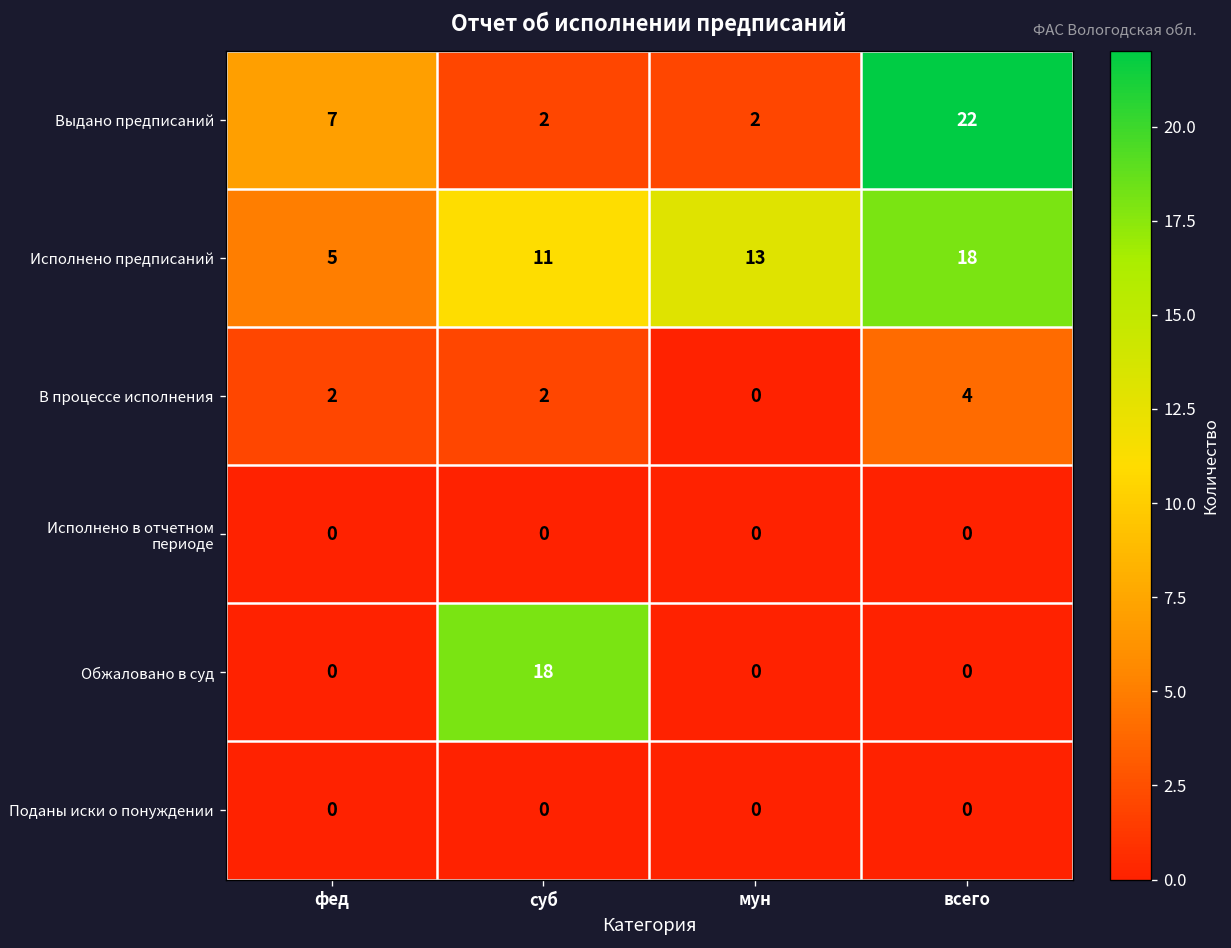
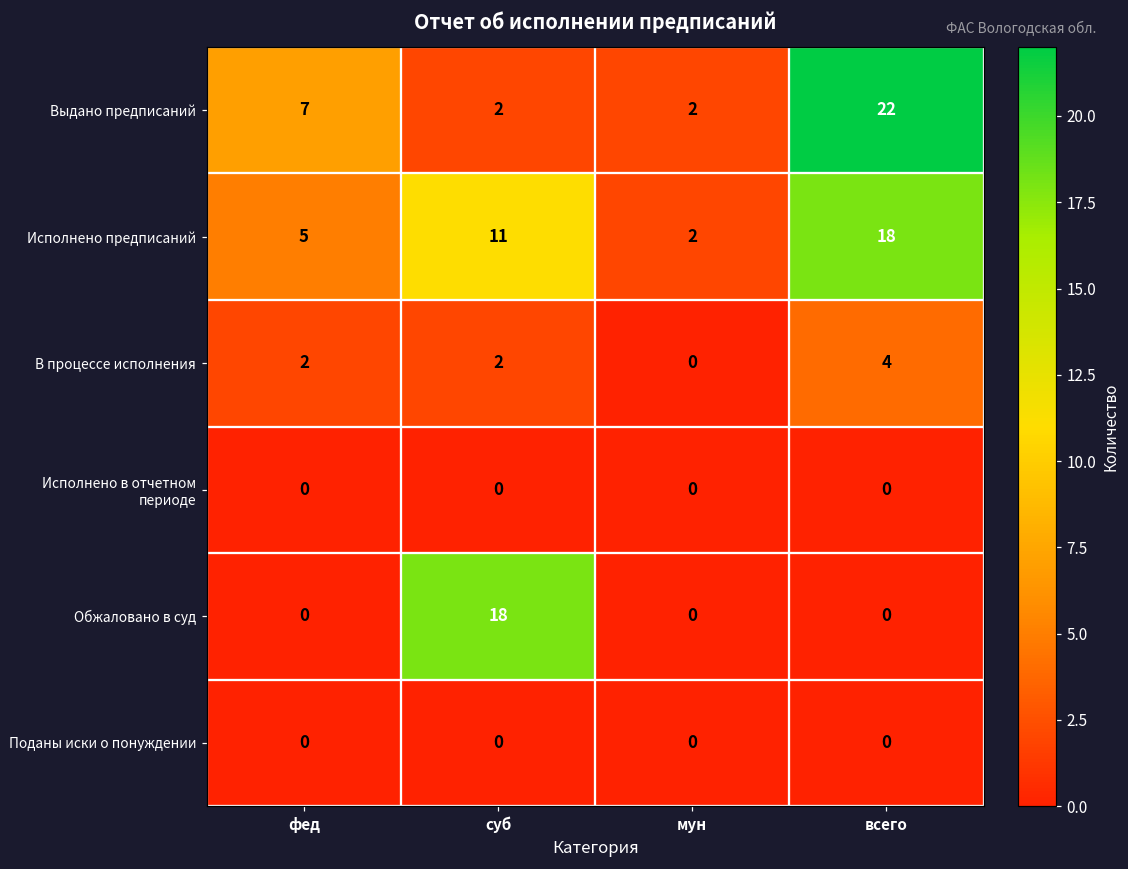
Исполнено предписаний, мун: 13 -> 2
